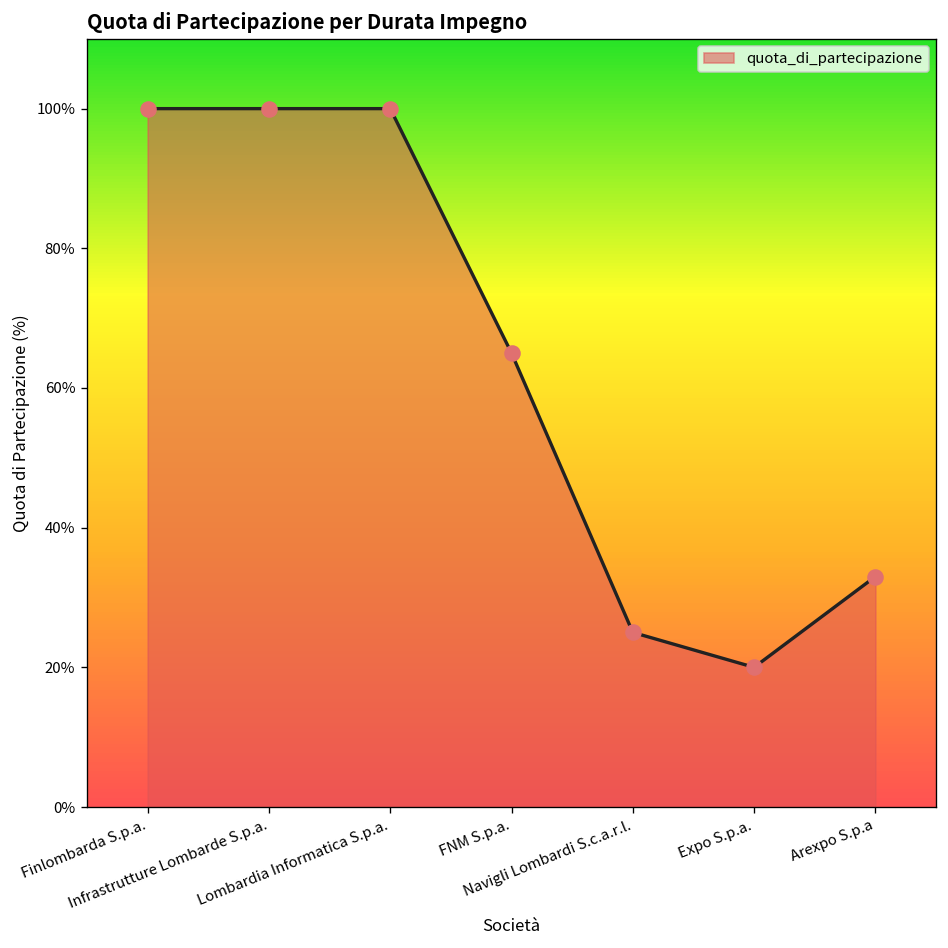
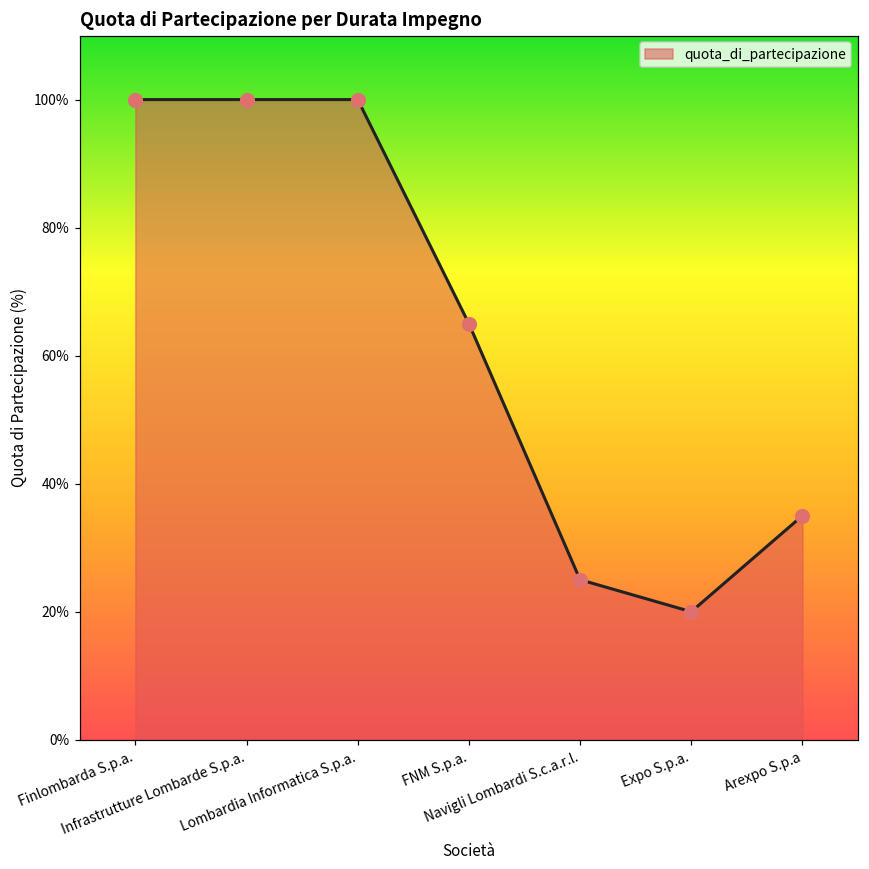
Arexpo S.p.a: 33% -> 35%
